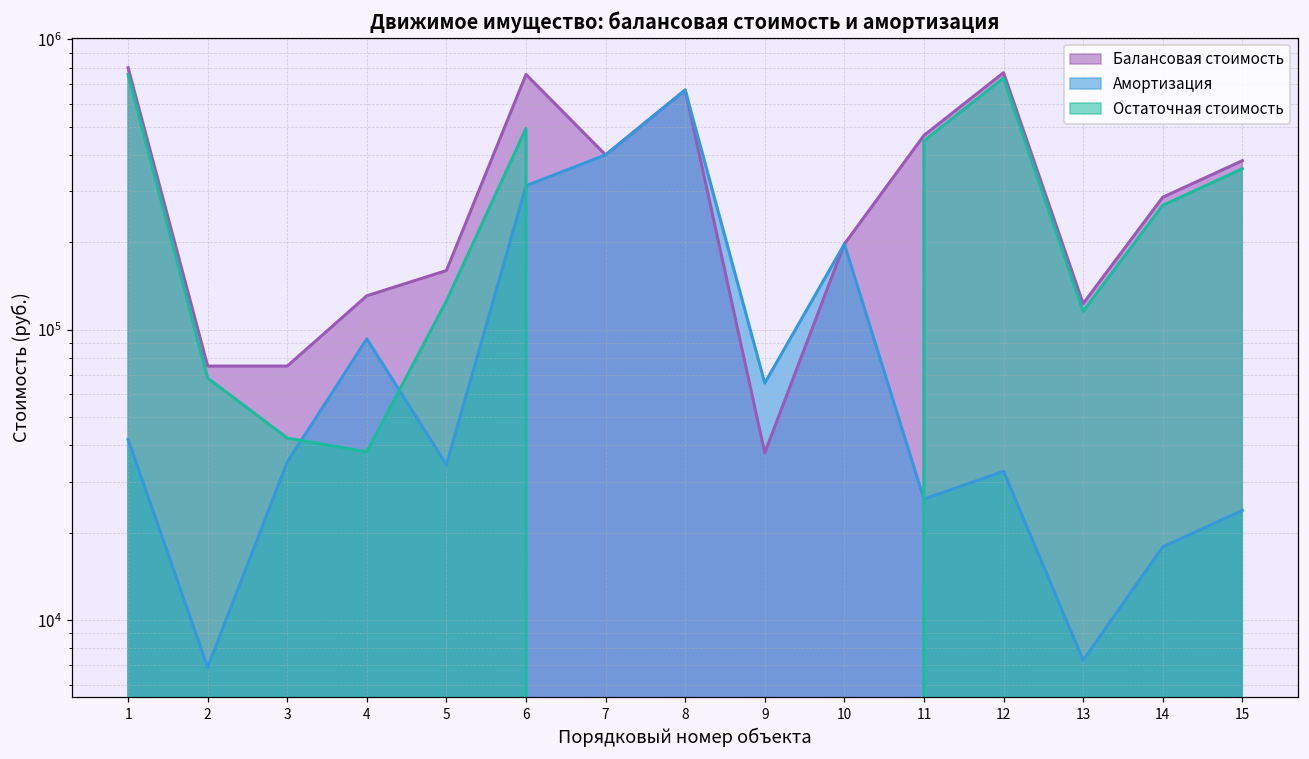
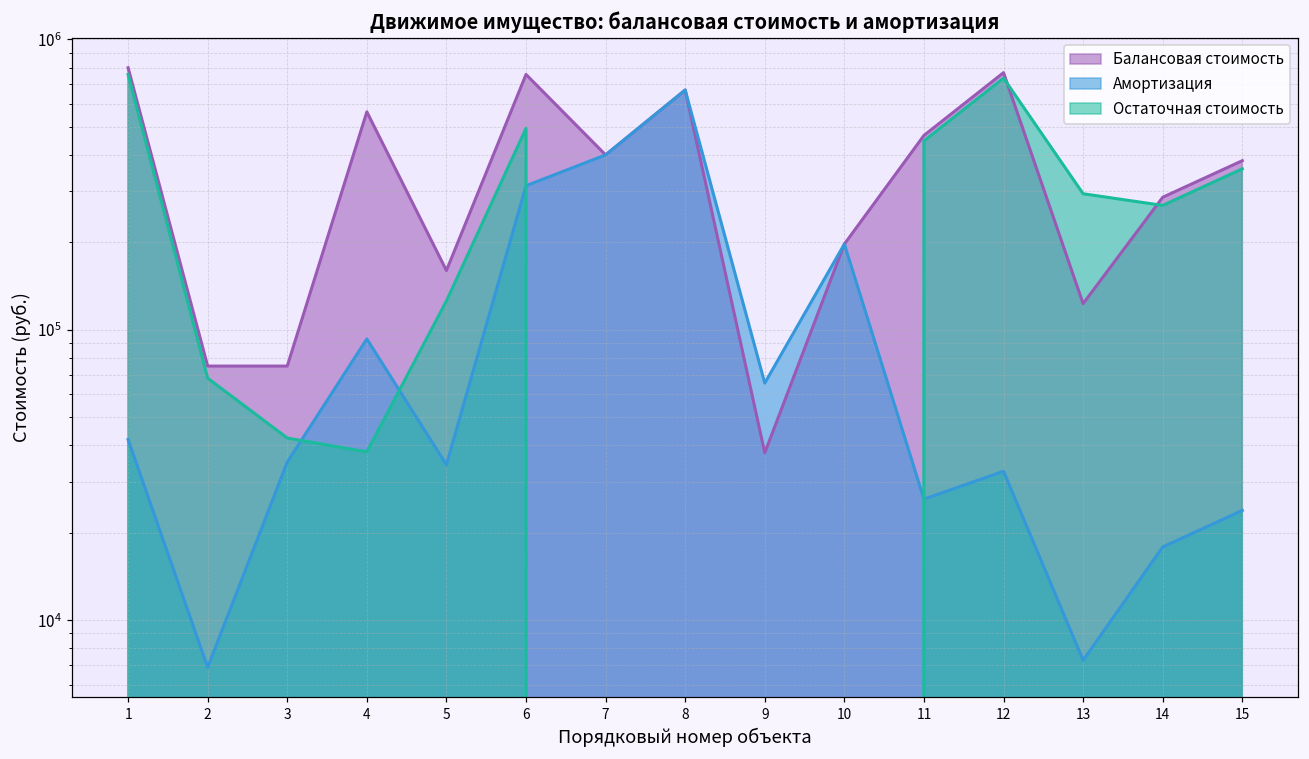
Балансовая стоимость, 4: 130000 -> 560000
Остаточная стоимость, 13: 120000 -> 290000
